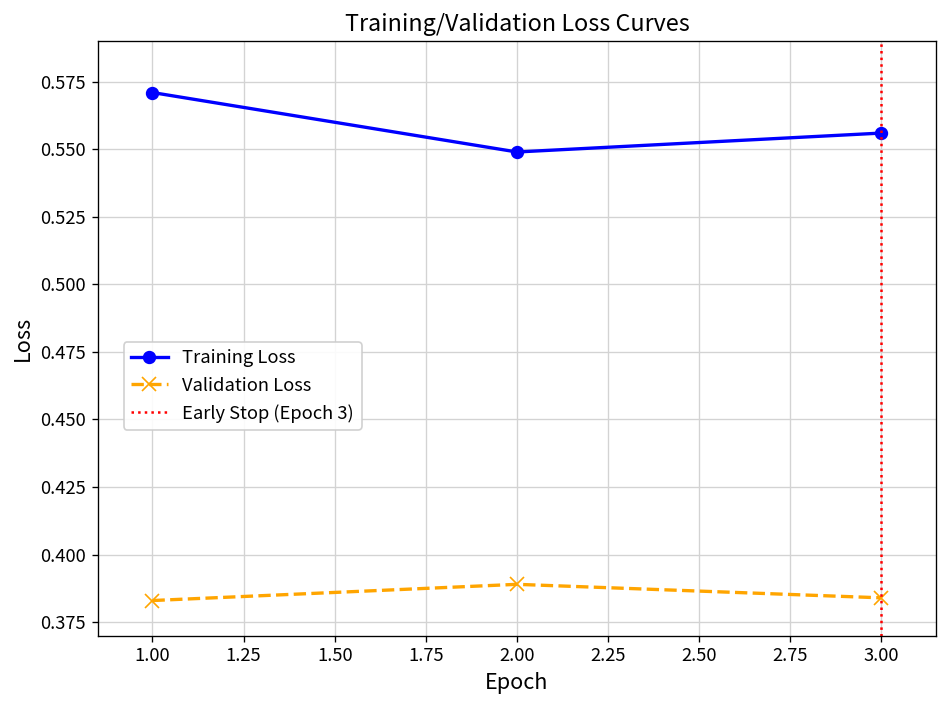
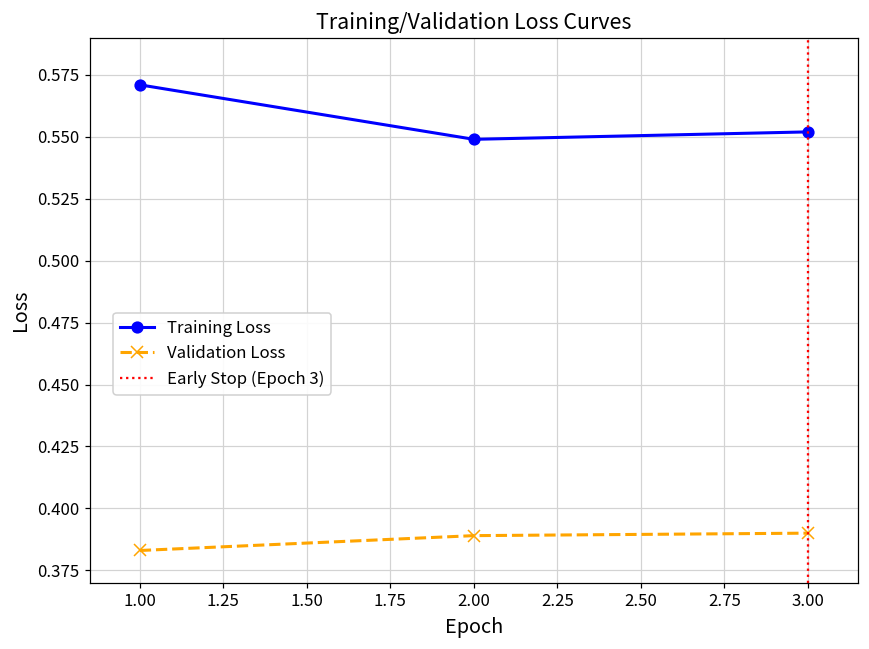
Training Loss, 3.00: 0.556 -> 0.552
Validation Loss, 3.00: 0.384 -> 0.390
